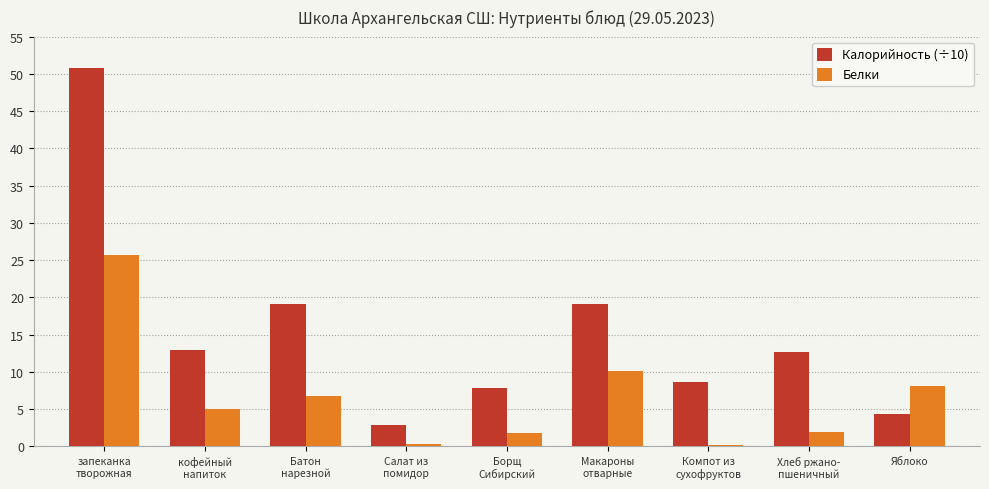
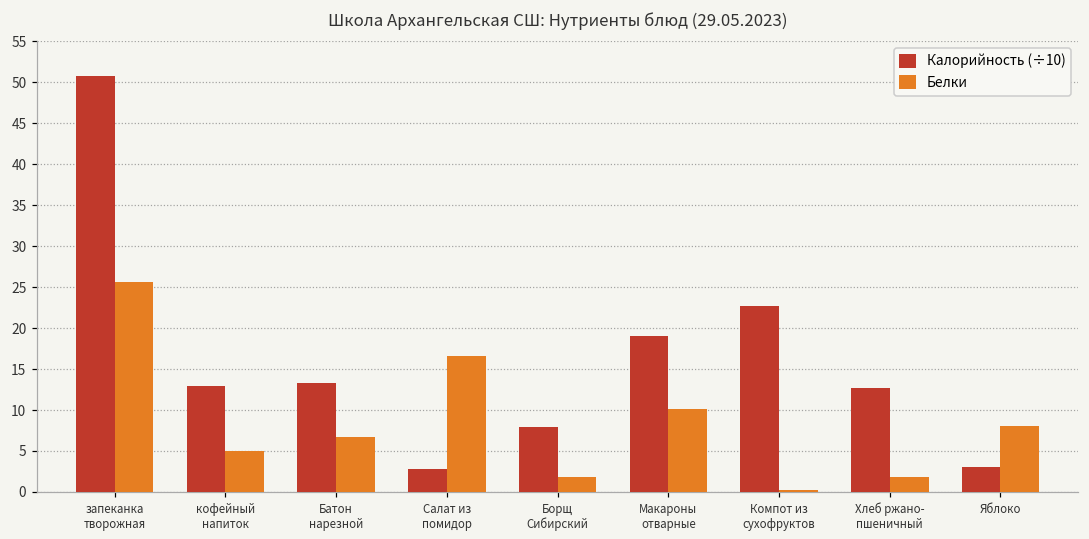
Калорийность (÷10), Батон нарезной: 19 -> 13
Белки, Салат из помидор: 0 -> 17
Калорийность (÷10), Компот из сухофруктов: 9 -> 23
Калорийность (÷10), Яблоко: 4 -> 3
